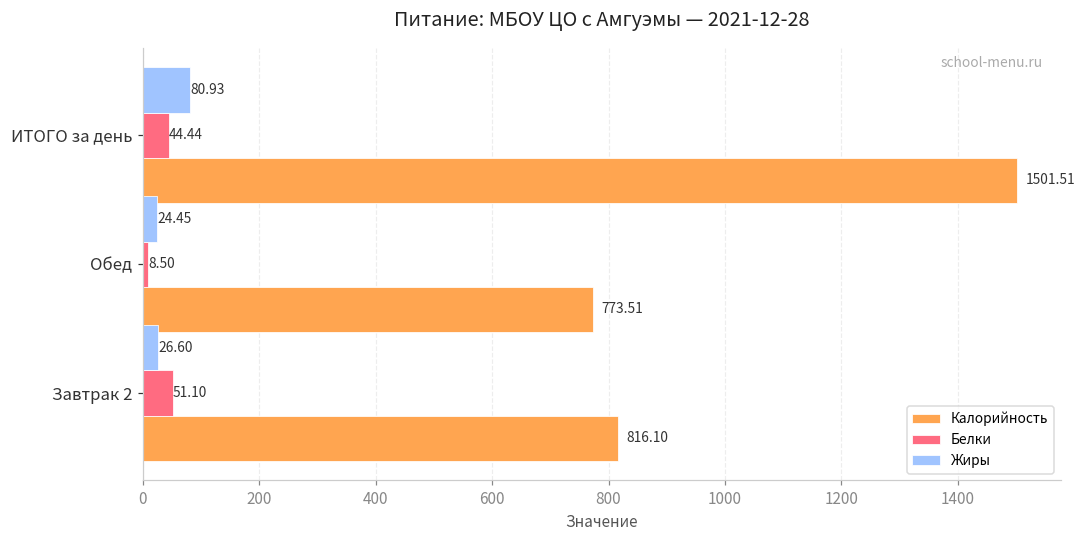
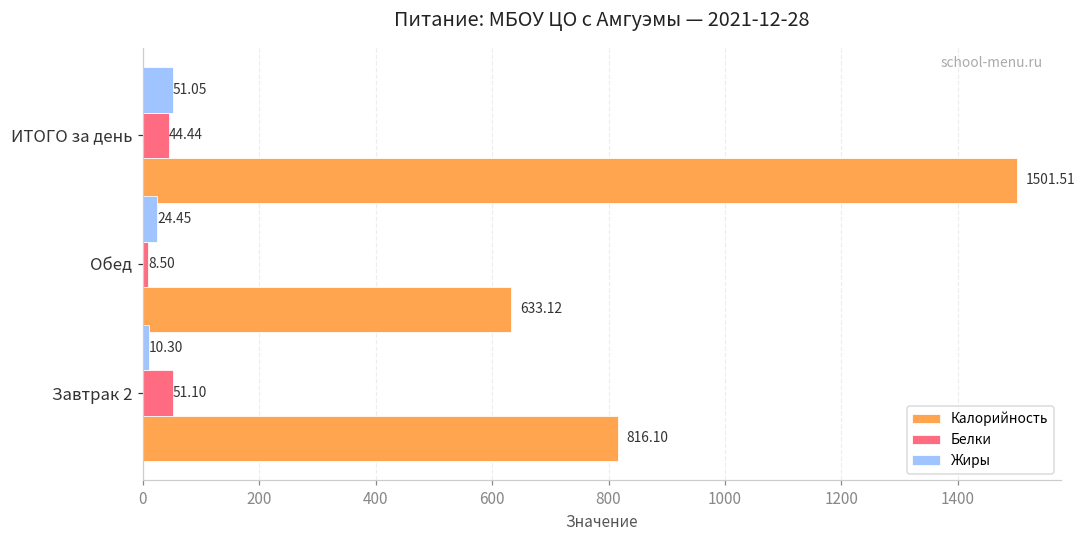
Жиры, ИТОГО за день: 80.93 -> 51.05
Калорийность, Обед: 773.51 -> 633.12
Жиры, Завтрак 2: 26.60 -> 10.30
